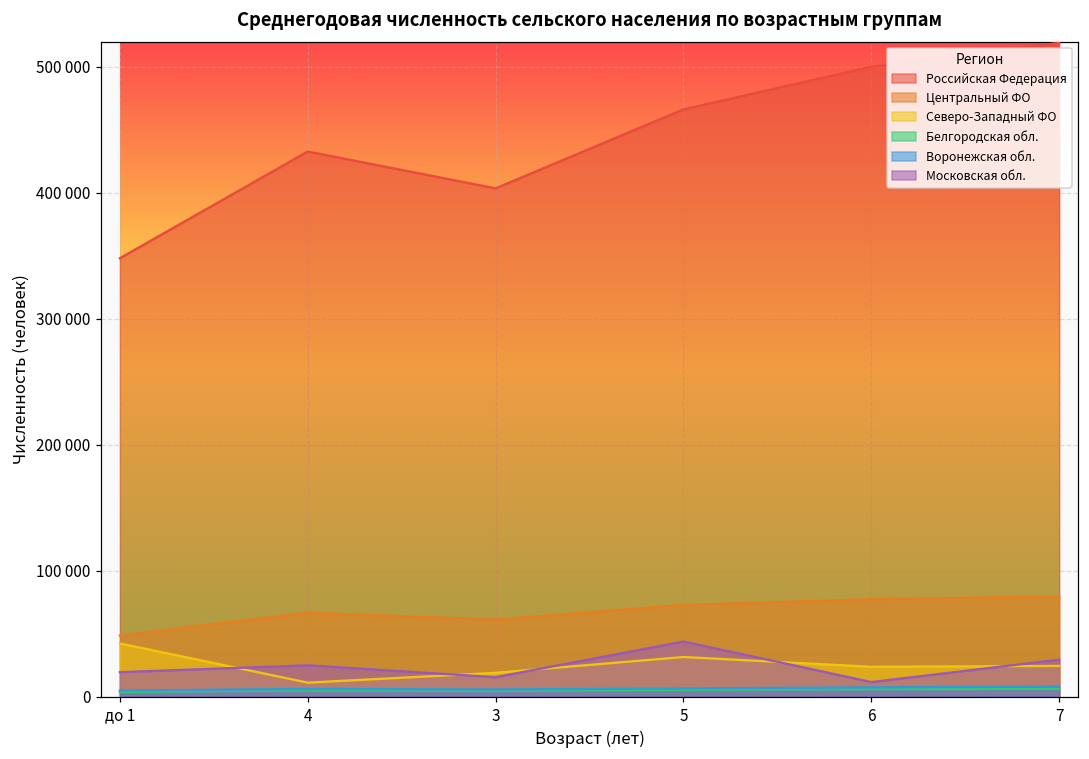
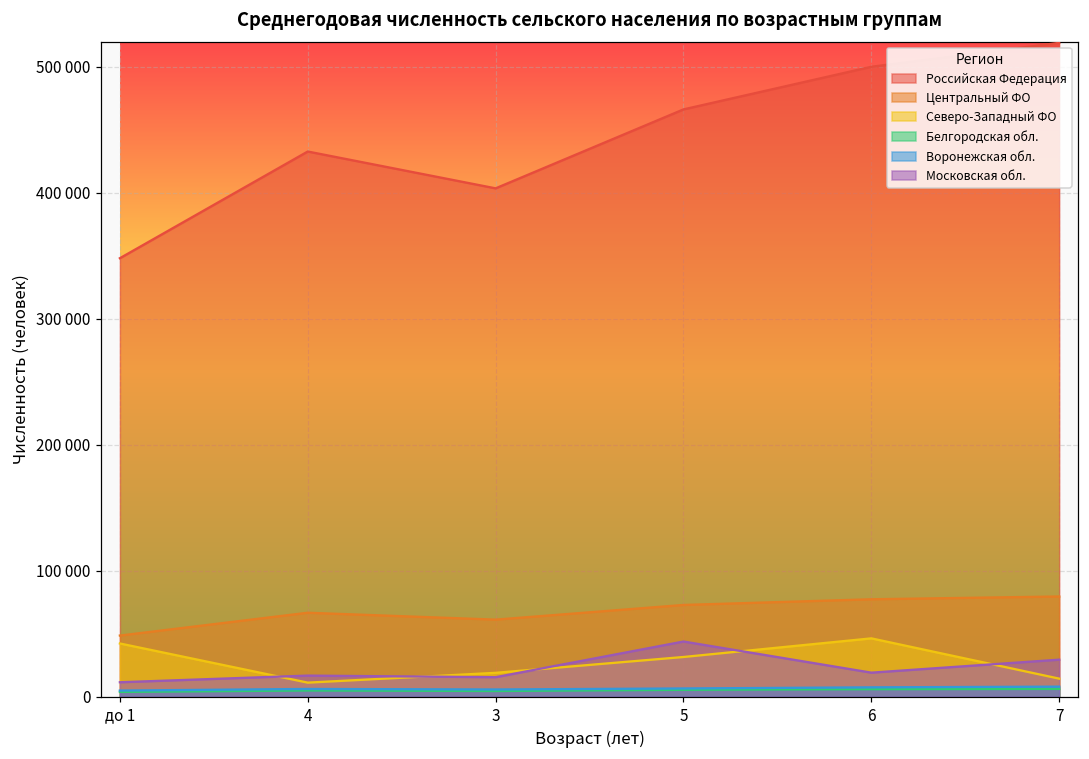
Московская обл., до 1: 20000 -> 12000
Московская обл., 4: 25000 -> 17000
Северо-Западный ФО, 6: 24000 -> 46000
Московская обл., 6: 12000 -> 19000
Северо-Западный ФО, 7: 25000 -> 14000
